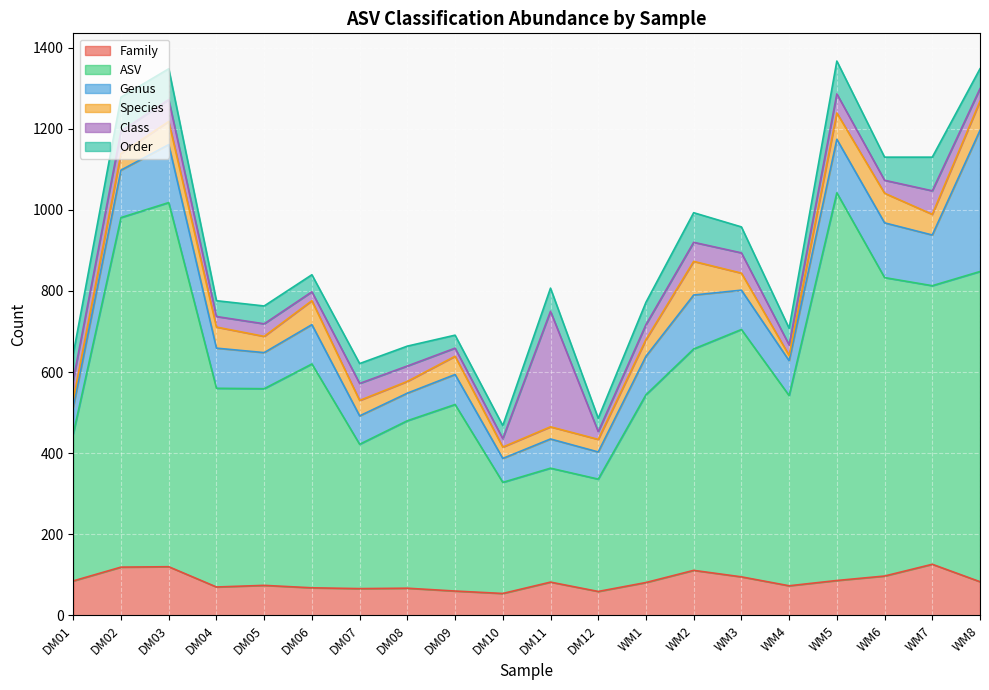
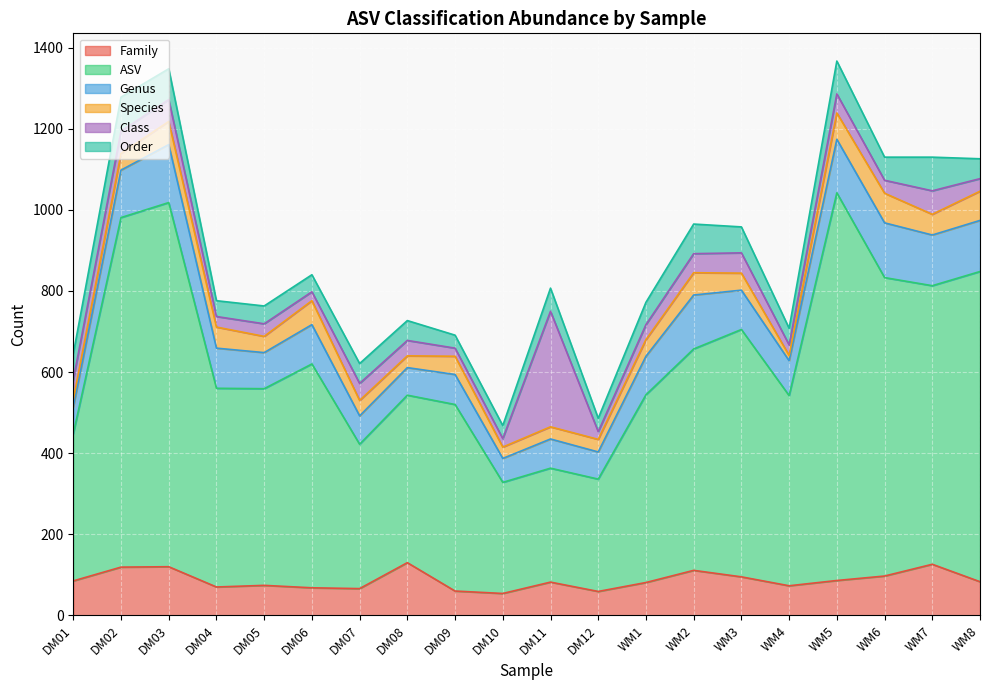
Family, DM08: 70 -> 130
Species, WM2: 80 -> 60
Genus, WM8: 350 -> 130
